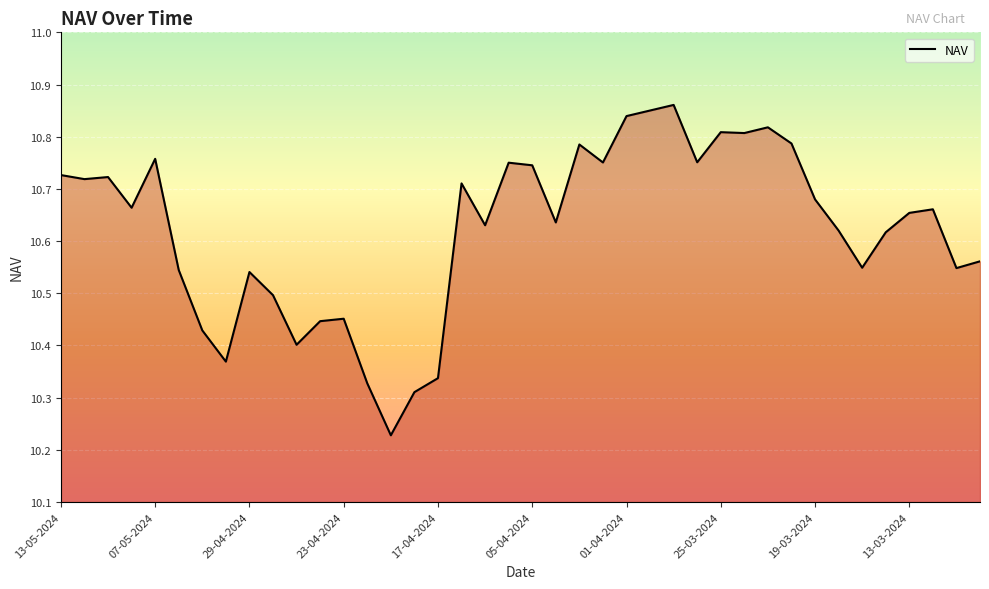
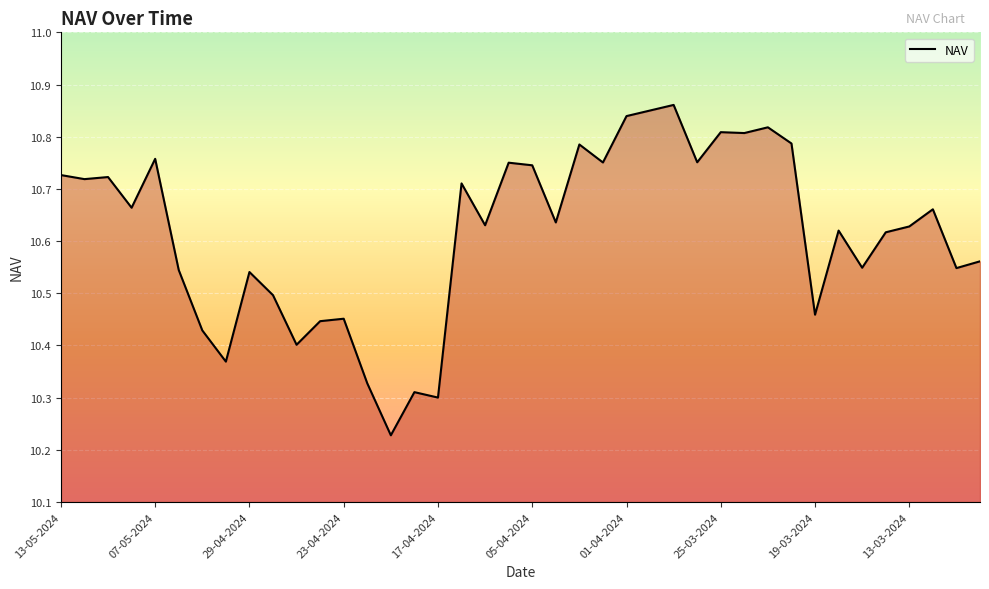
17-04-2024: 10.34 -> 10.30
19-03-2024: 10.68 -> 10.46
13-03-2024: 10.65 -> 10.63
